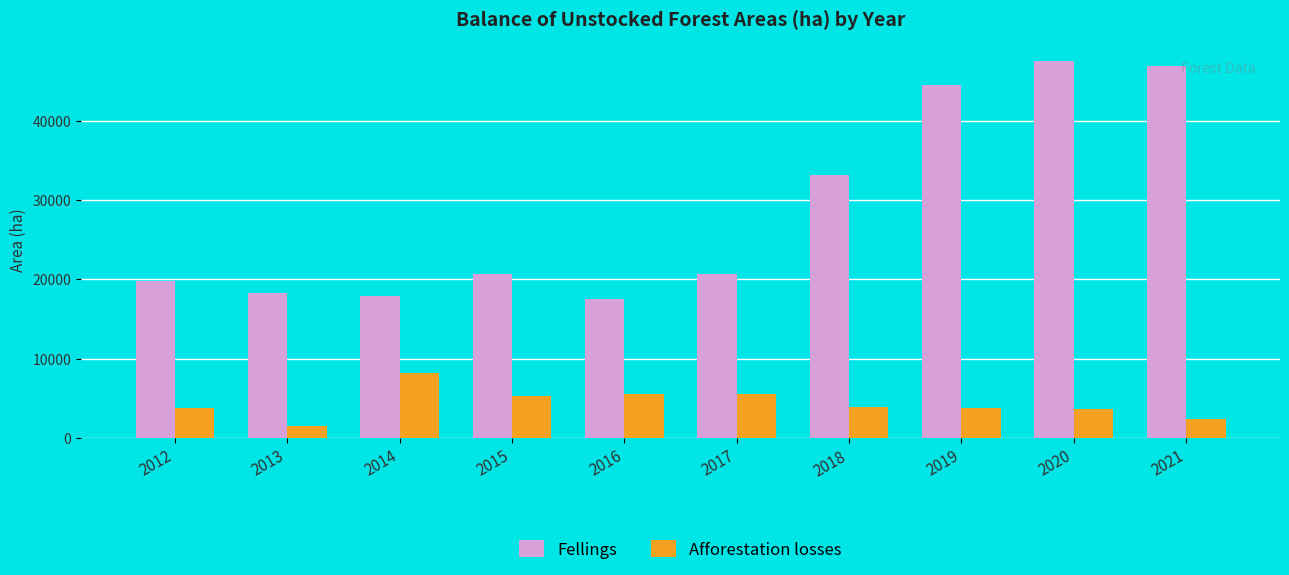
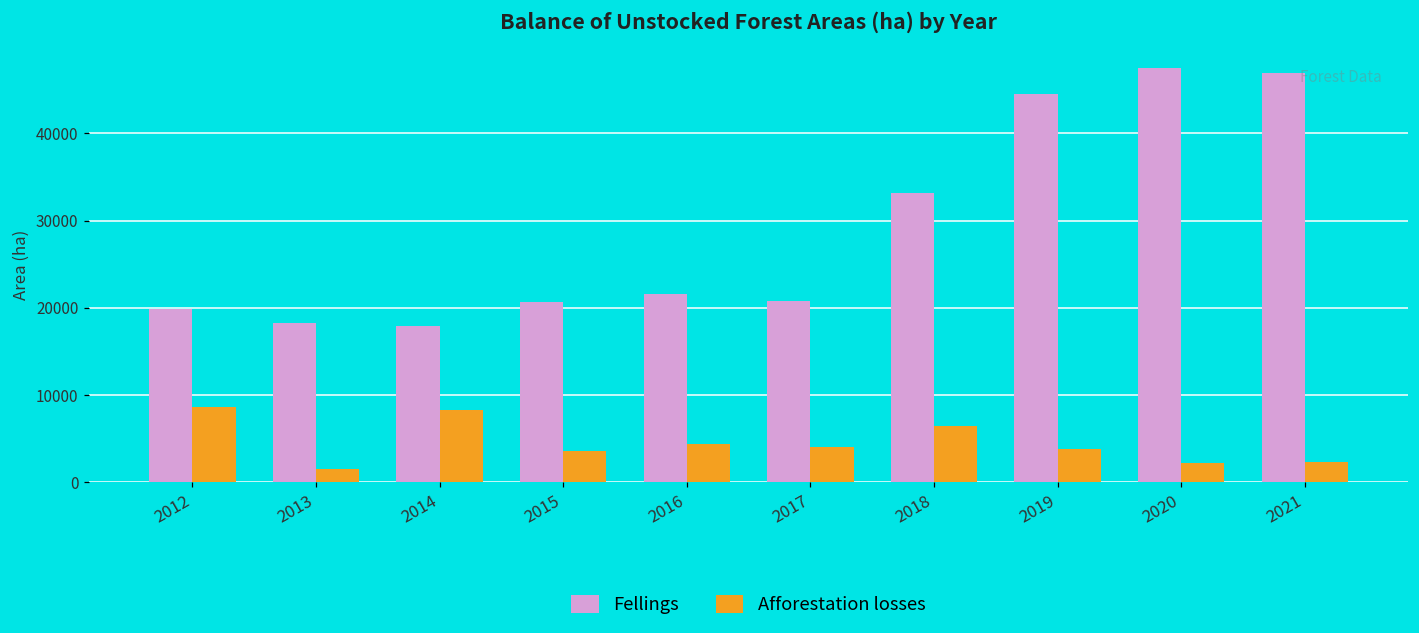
Afforestation losses, 2012: 4000 -> 9000
Afforestation losses, 2015: 5000 -> 4000
Fellings, 2016: 18000 -> 22000
Afforestation losses, 2016: 6000 -> 4000
Afforestation losses, 2017: 6000 -> 4000
Afforestation losses, 2018: 4000 -> 6000
Afforestation losses, 2020: 4000 -> 2000
